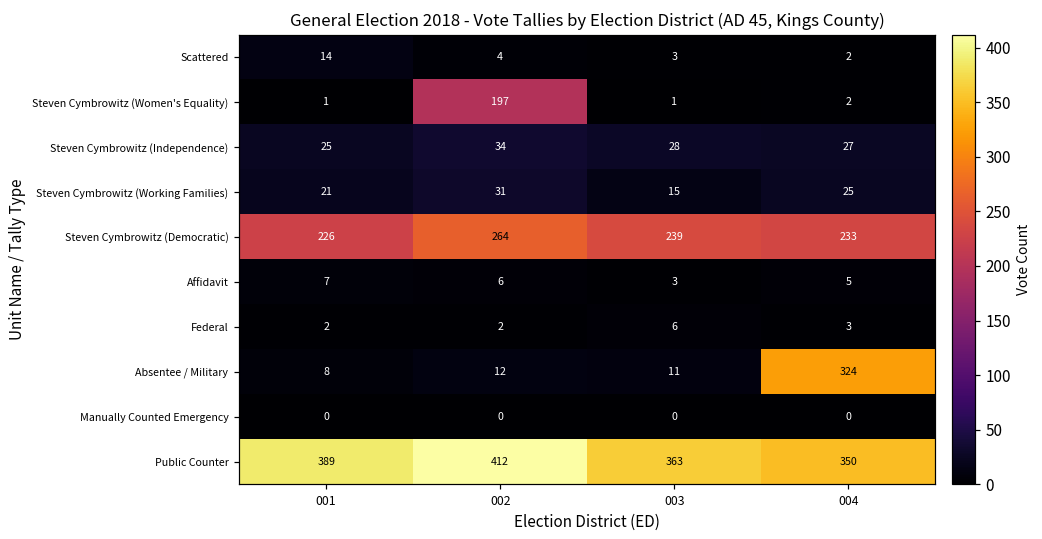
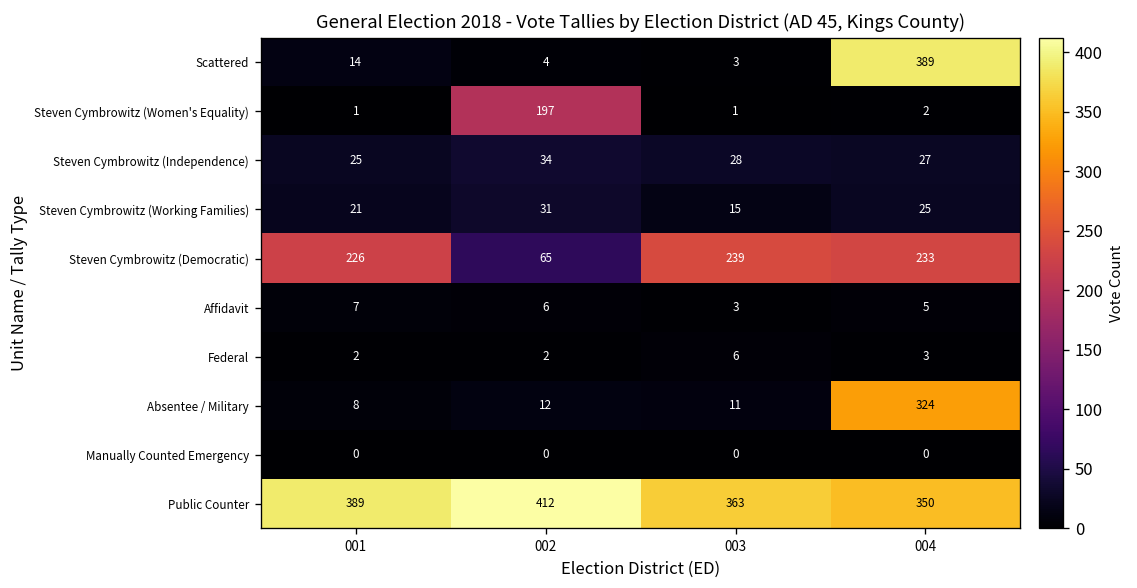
Scattered, 004: 2 -> 389
Steven Cymbrowitz (Democratic), 002: 264 -> 65
